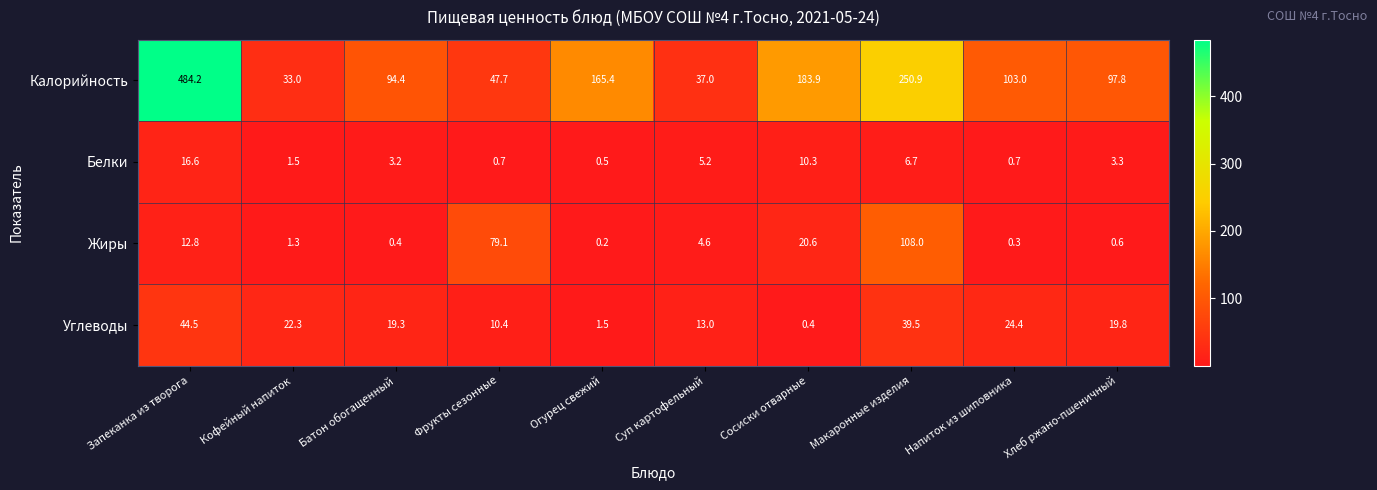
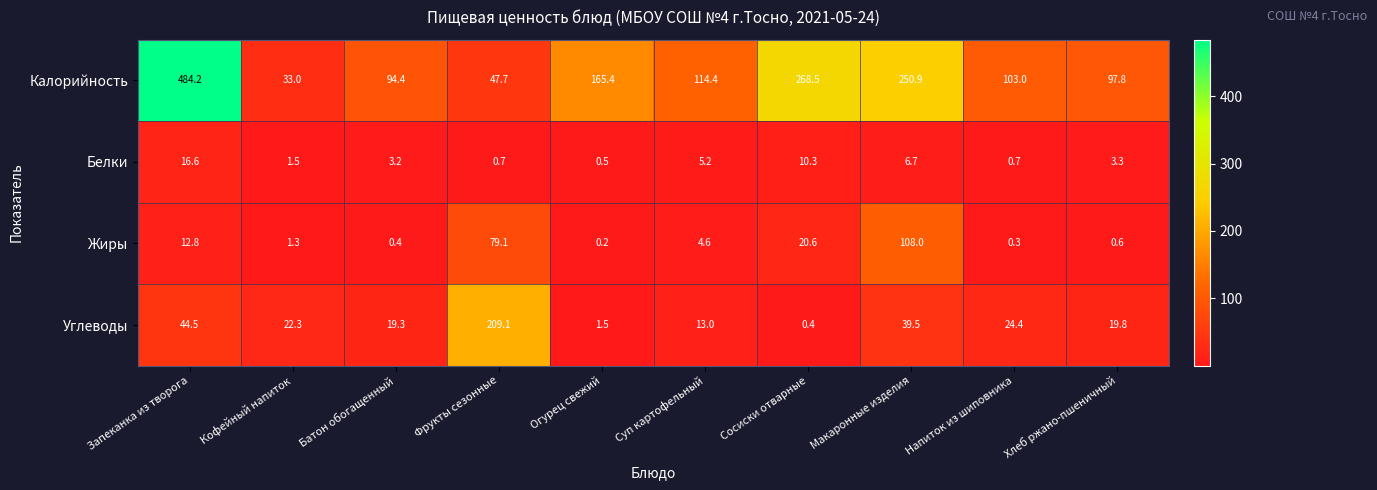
Калорийность, Суп картофельный: 37.0 -> 114.4
Калорийность, Сосиски отварные: 183.9 -> 268.5
Углеводы, Фрукты сезонные: 10.4 -> 209.1
